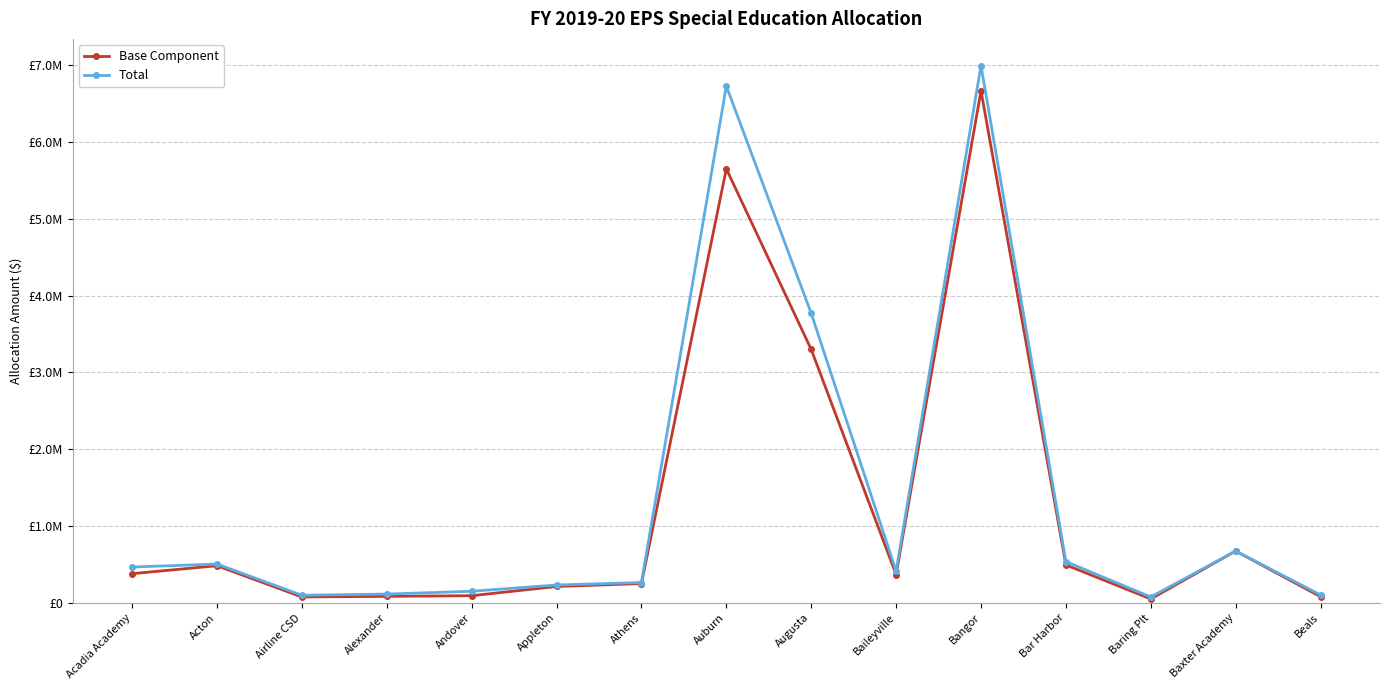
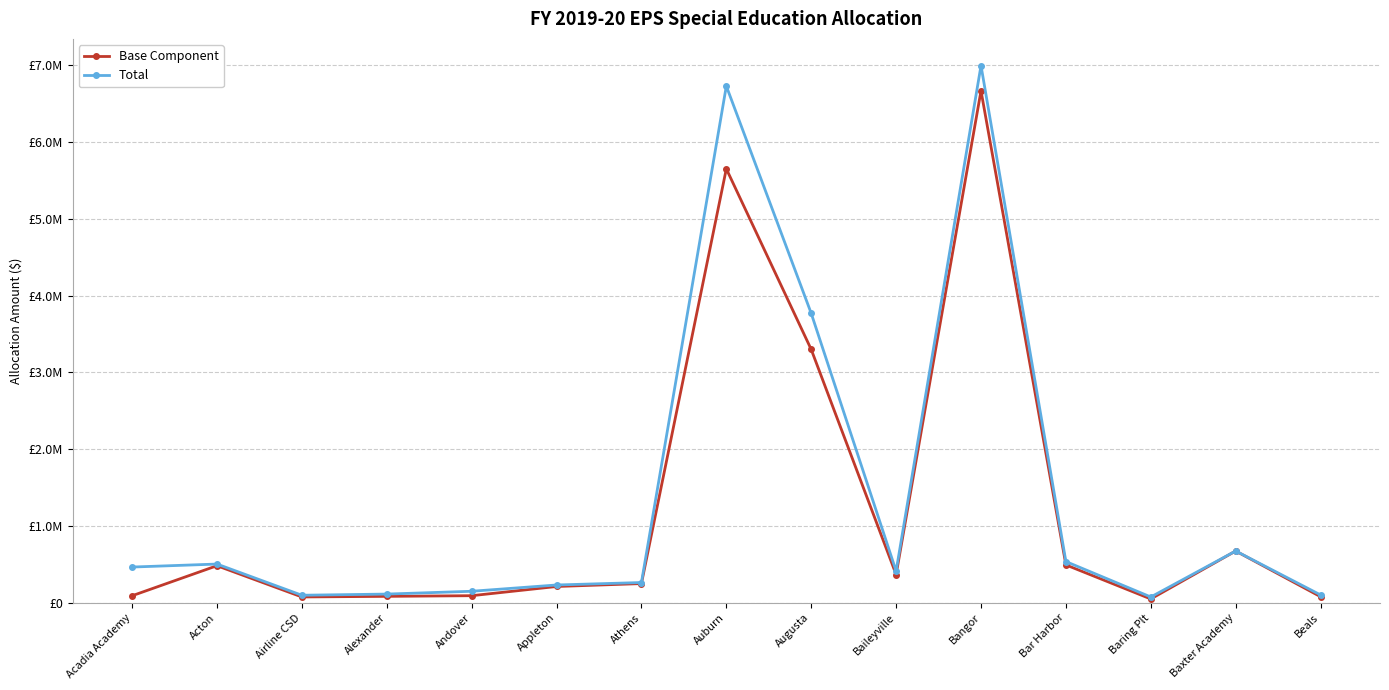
Base Component, Acadia Academy: £400000 -> £100000
